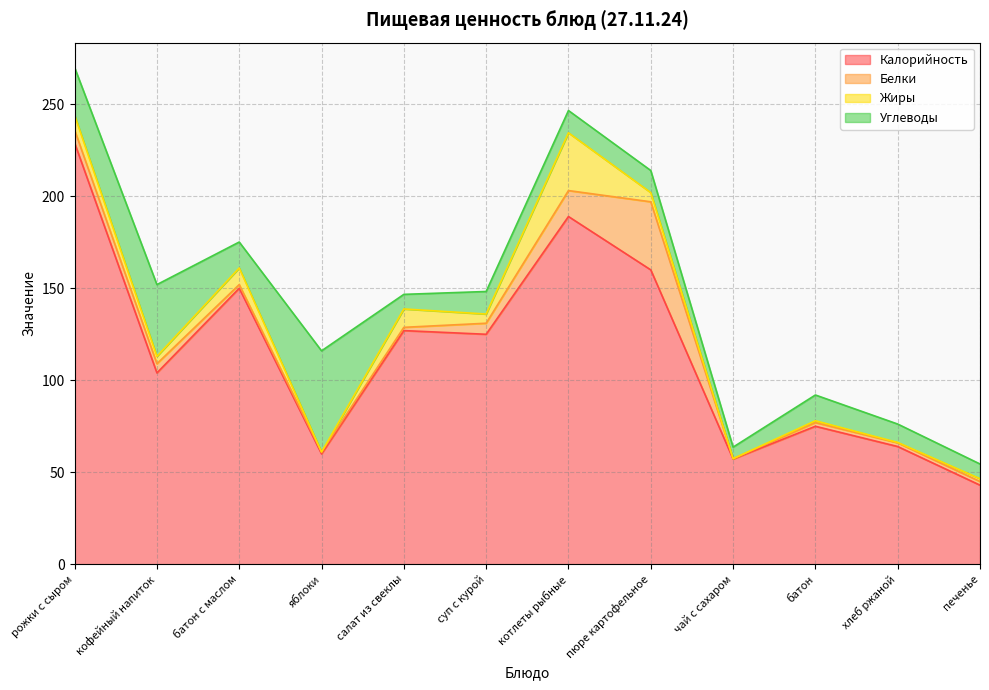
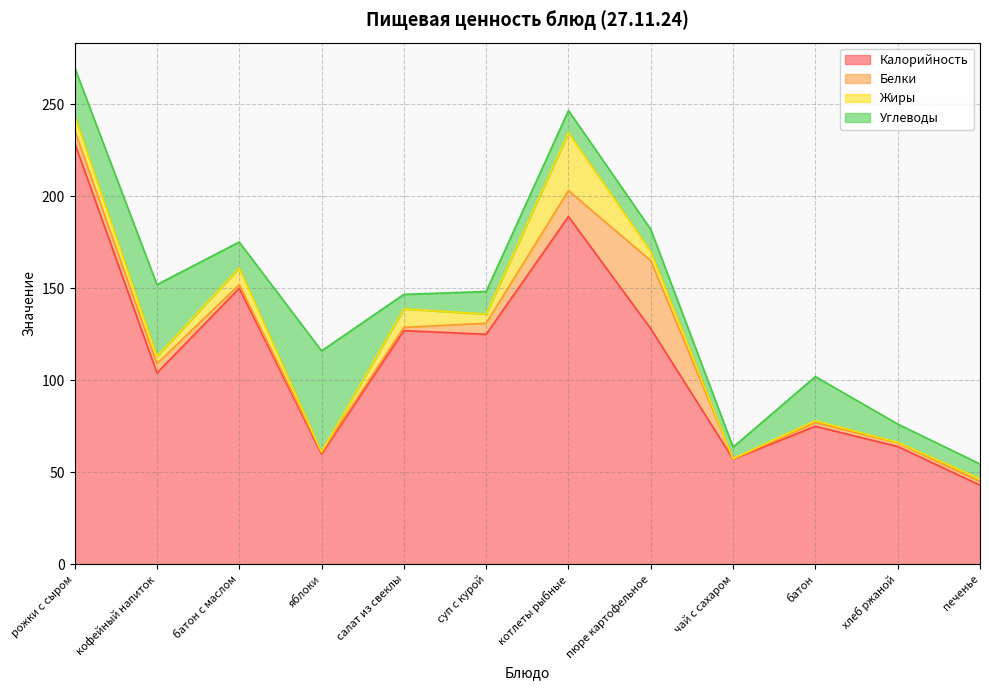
Калорийность, пюре картофельное: 160 -> 128
Углеводы, батон: 14 -> 24
